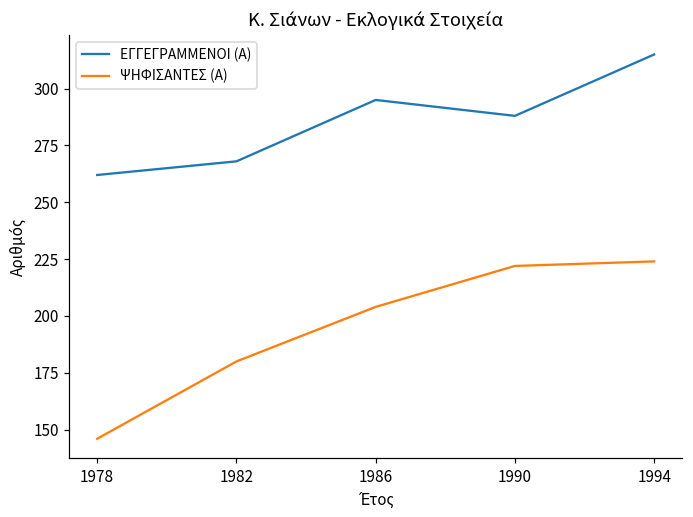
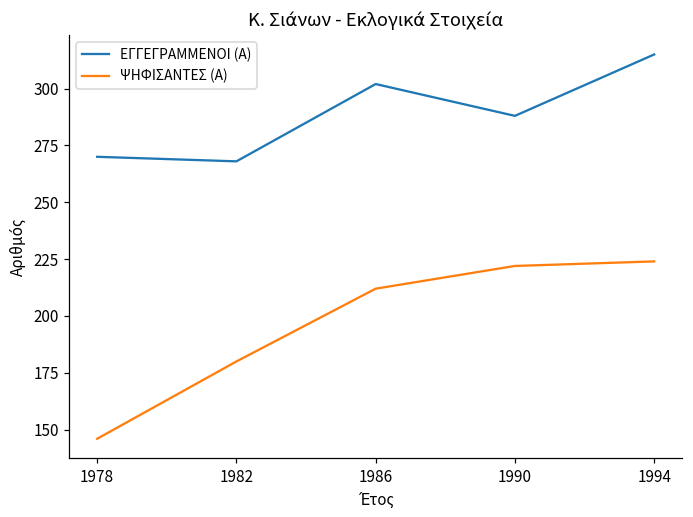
ΕΓΓΕΓΡΑΜΜΕΝΟΙ (Α), 1978: 262 -> 270
ΕΓΓΕΓΡΑΜΜΕΝΟΙ (Α), 1986: 295 -> 302
ΨΗΦΙΣΑΝΤΕΣ (Α), 1986: 204 -> 212
